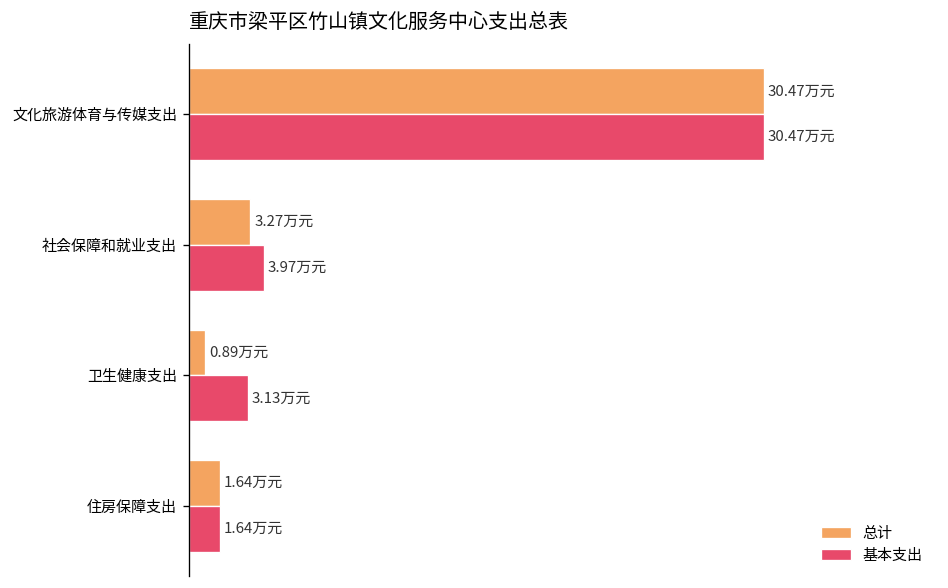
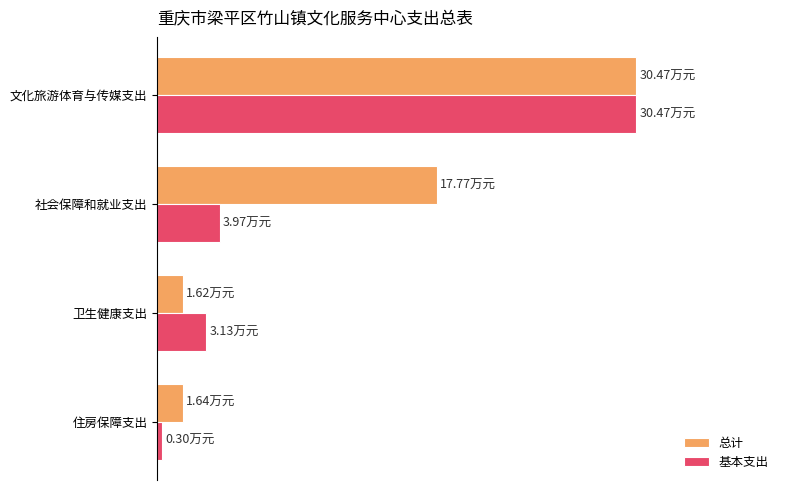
总计, 社会保障和就业支出: 3.27 -> 17.77
总计, 卫生健康支出: 0.89 -> 1.62
基本支出, 住房保障支出: 1.64 -> 0.30
